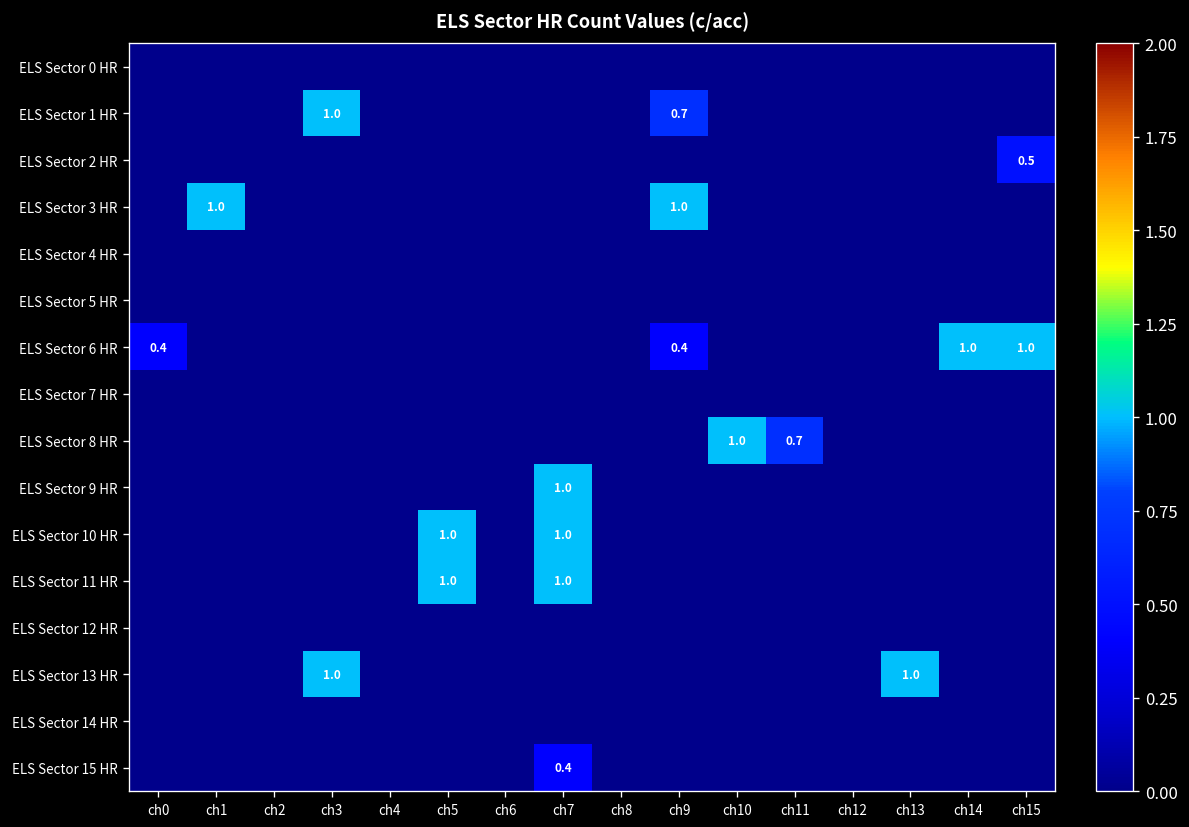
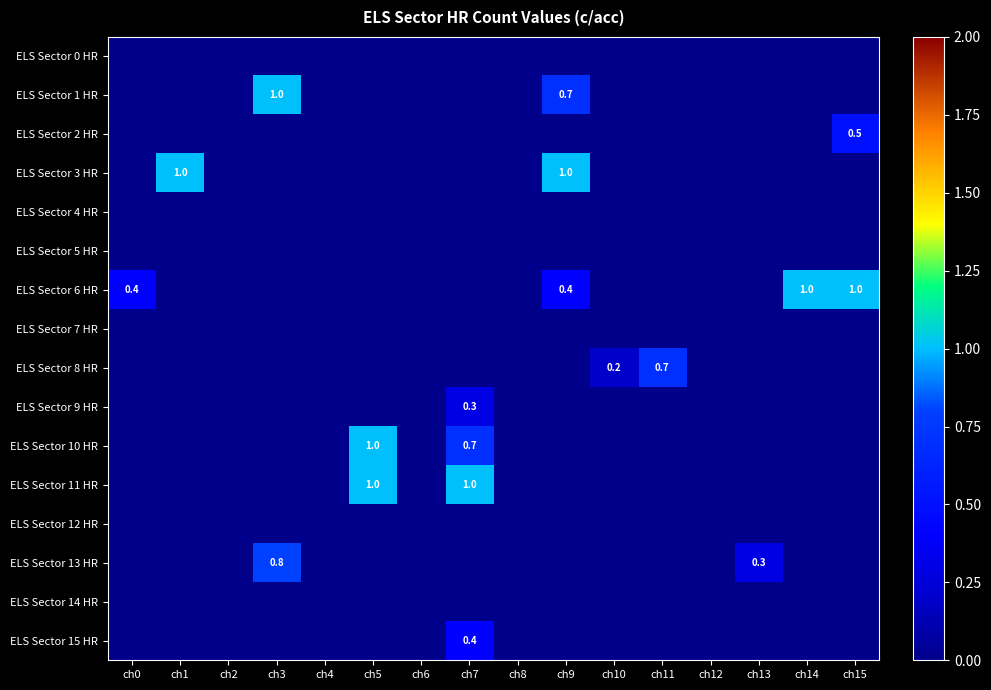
ELS Sector 8 HR, ch10: 1.0 -> 0.2
ELS Sector 9 HR, ch7: 1.0 -> 0.3
ELS Sector 10 HR, ch7: 1.0 -> 0.7
ELS Sector 13 HR, ch3: 1.0 -> 0.8
ELS Sector 13 HR, ch13: 1.0 -> 0.3
